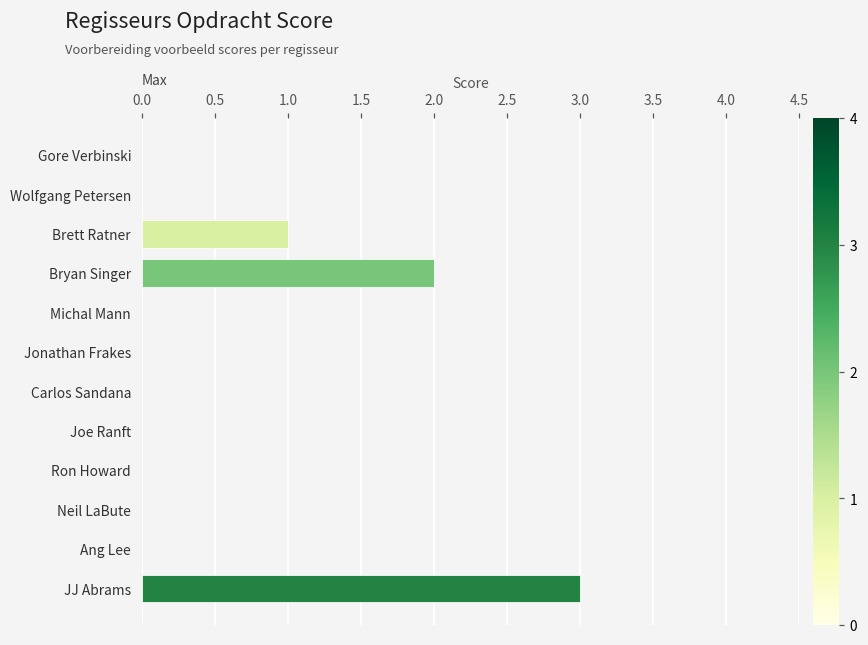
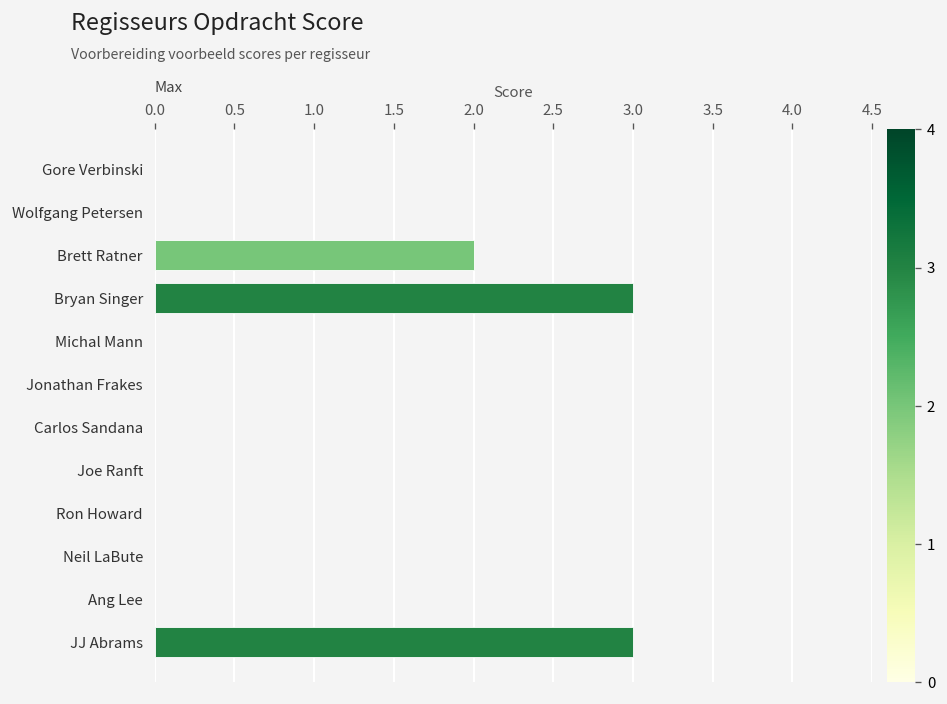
Brett Ratner: 1 -> 2
Bryan Singer: 2 -> 3
